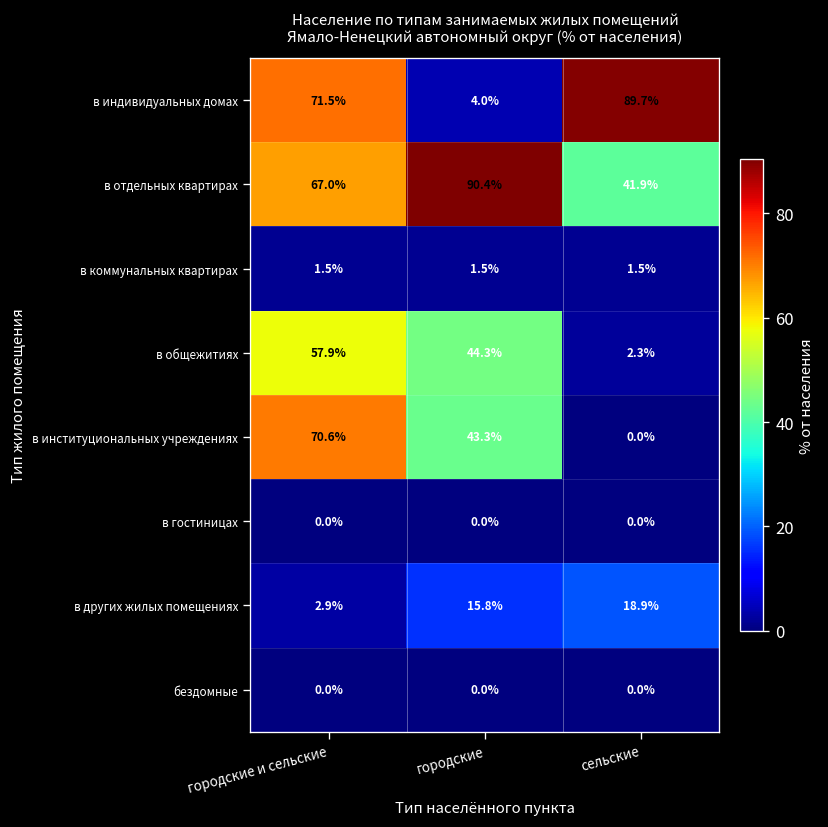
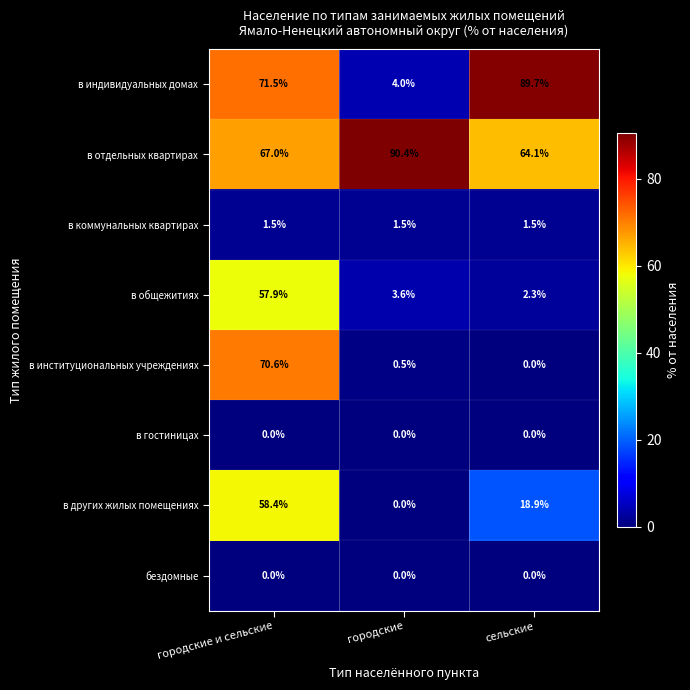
в отдельных квартирах, сельские: 41.9% -> 64.1%
в общежитиях, городские: 44.3% -> 3.6%
в институциональных учреждениях, городские: 43.3% -> 0.5%
в других жилых помещениях, городские и сельские: 2.9% -> 58.4%
в других жилых помещениях, городские: 15.8% -> 0.0%
